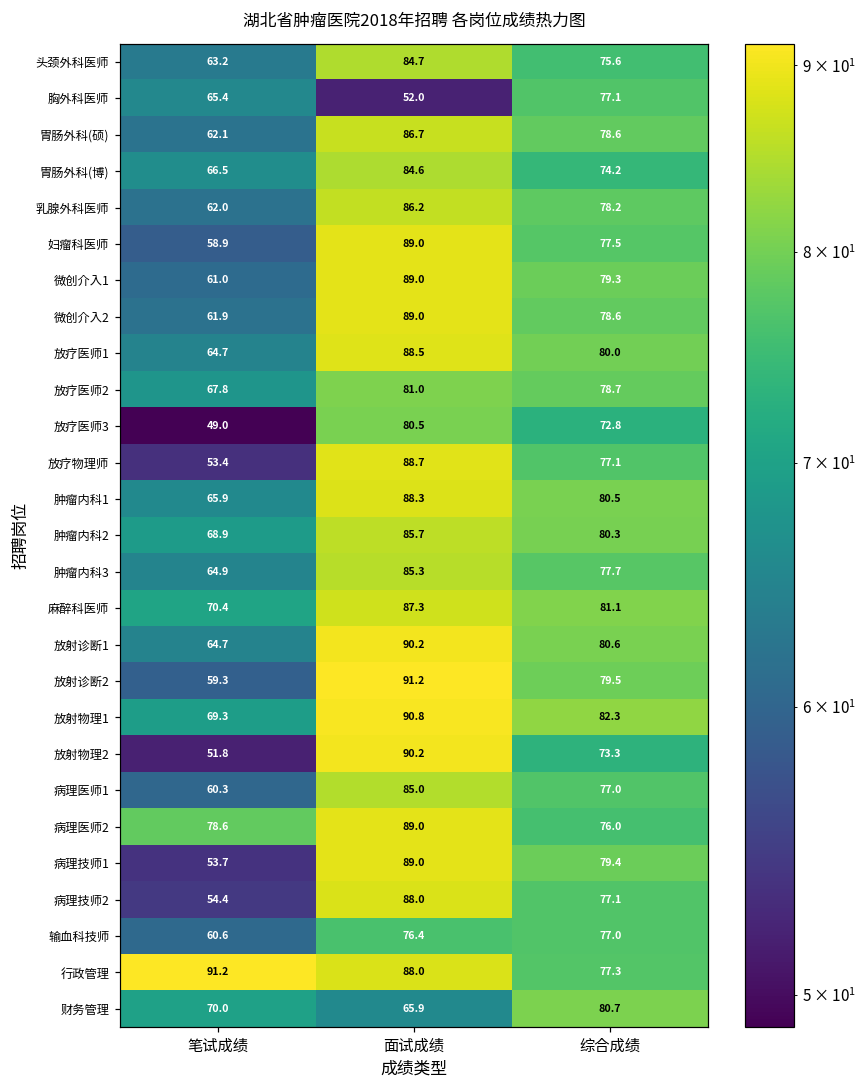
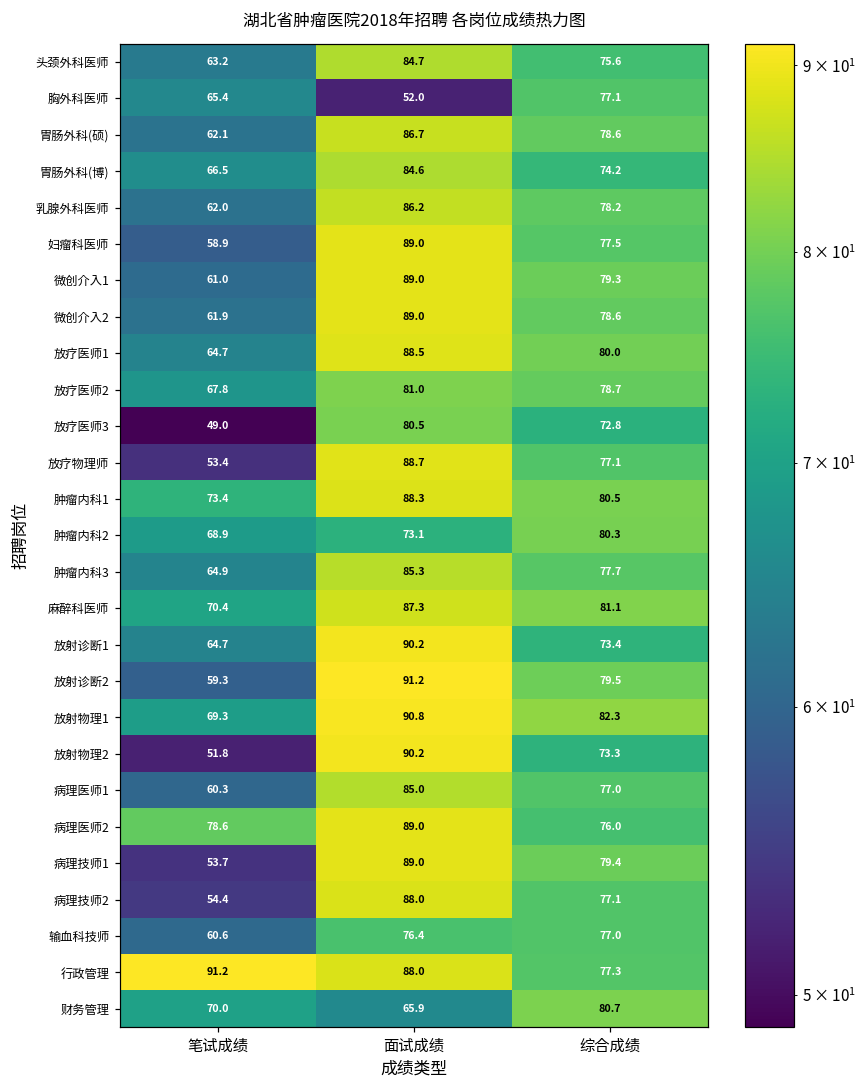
肿瘤内科1, 笔试成绩: 65.9 -> 73.4
肿瘤内科2, 面试成绩: 85.7 -> 73.1
放射诊断1, 综合成绩: 80.6 -> 73.4
